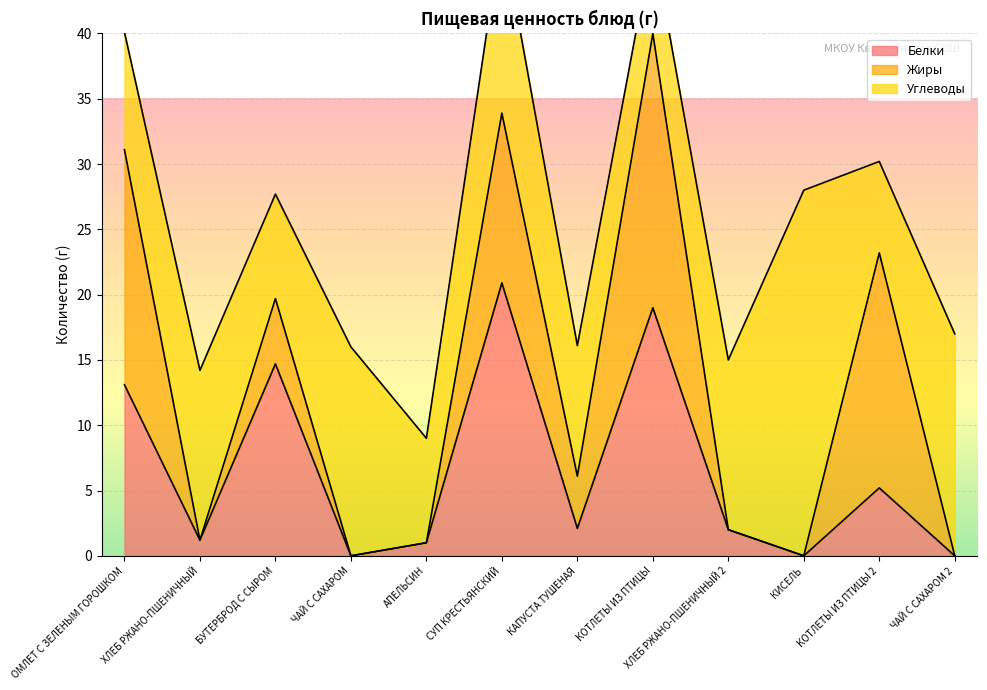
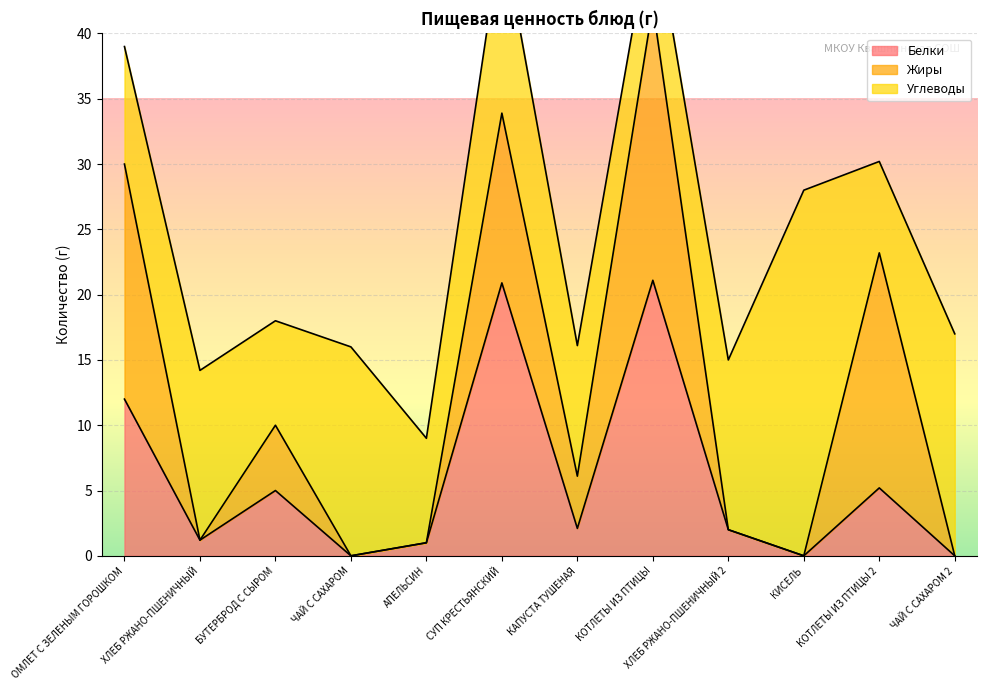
Белки, ОМЛЕТ С ЗЕЛЕНЫМ ГОРОШКОМ: 13.1 -> 12.0
Белки, БУТЕРБРОД С СЫРОМ: 14.7 -> 5.0
Белки, КОТЛЕТЫ ИЗ ПТИЦЫ: 19.0 -> 21.1
